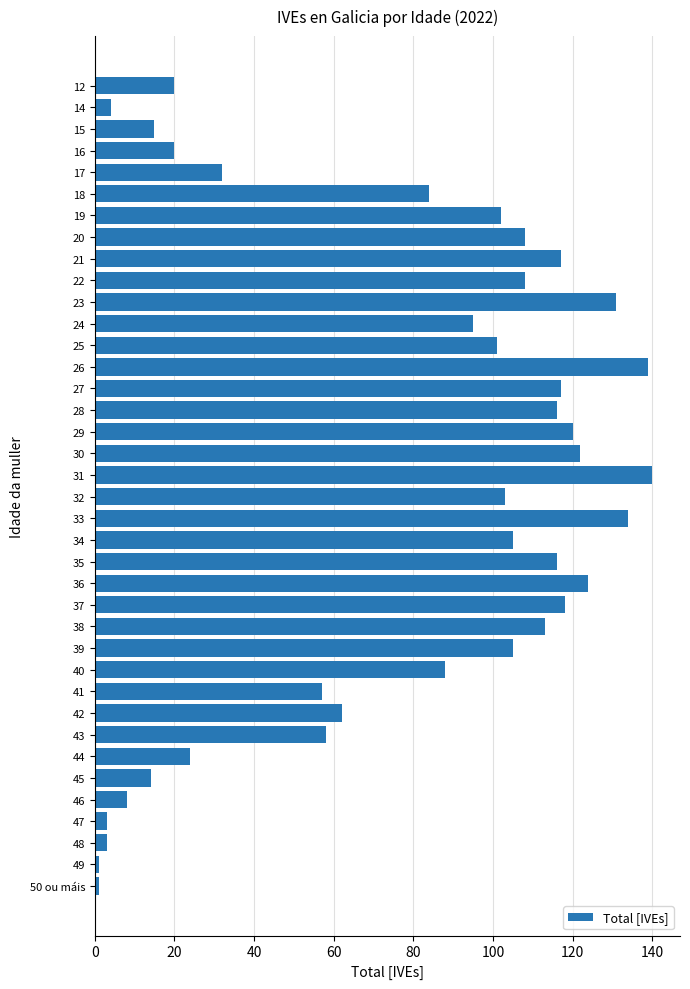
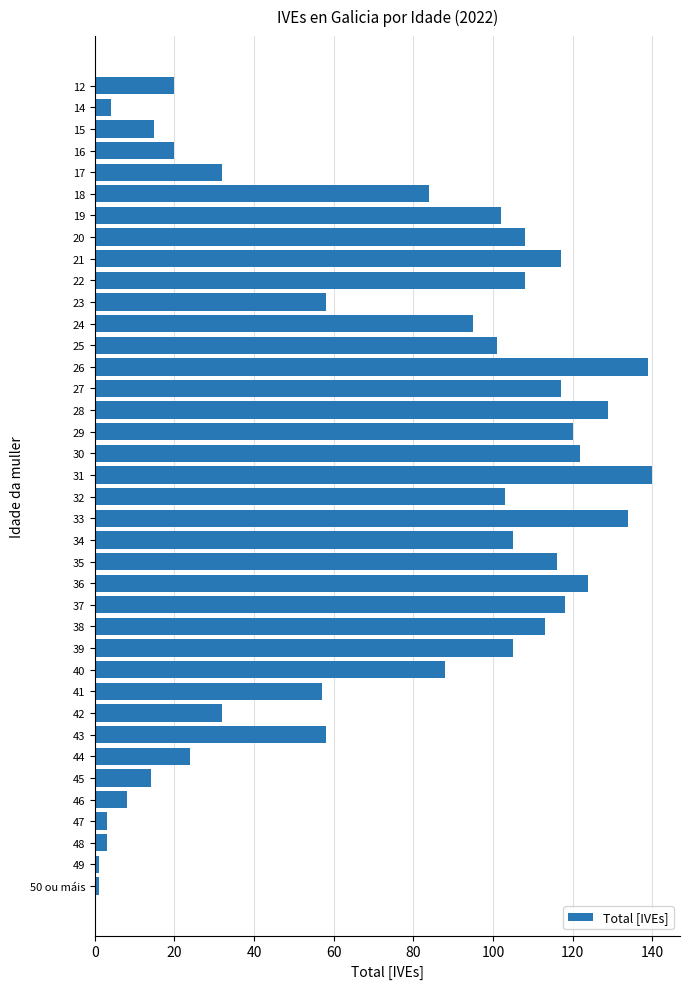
23: 131 -> 58
28: 116 -> 129
42: 62 -> 32
